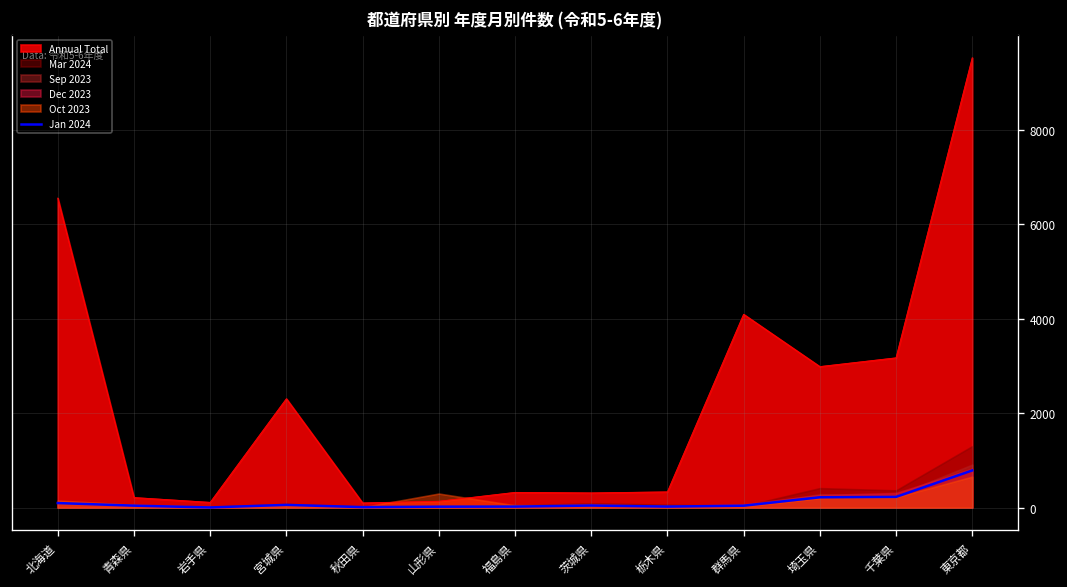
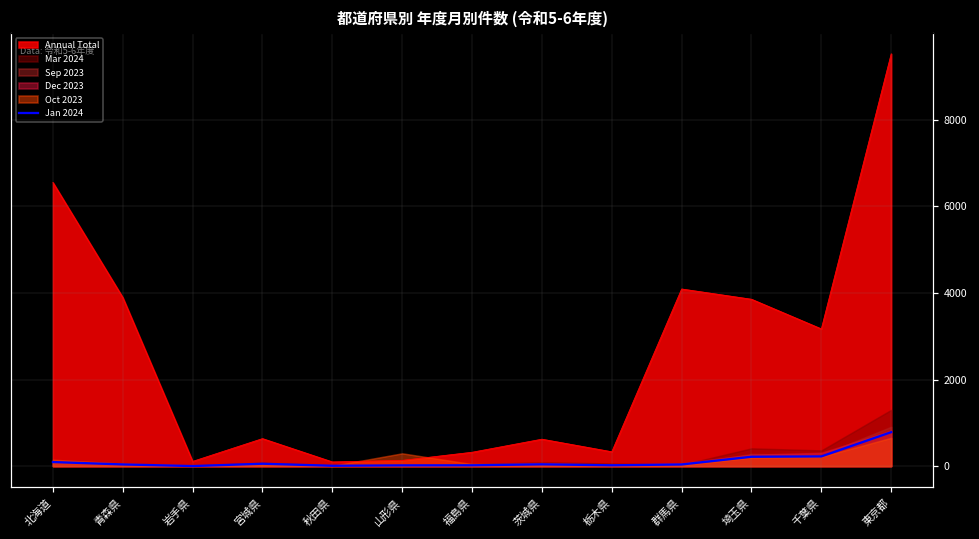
Annual Total, 青森県: 200 -> 3900
Annual Total, 宮城県: 2300 -> 600
Annual Total, 茨城県: 300 -> 600
Annual Total, 埼玉県: 3000 -> 3900
